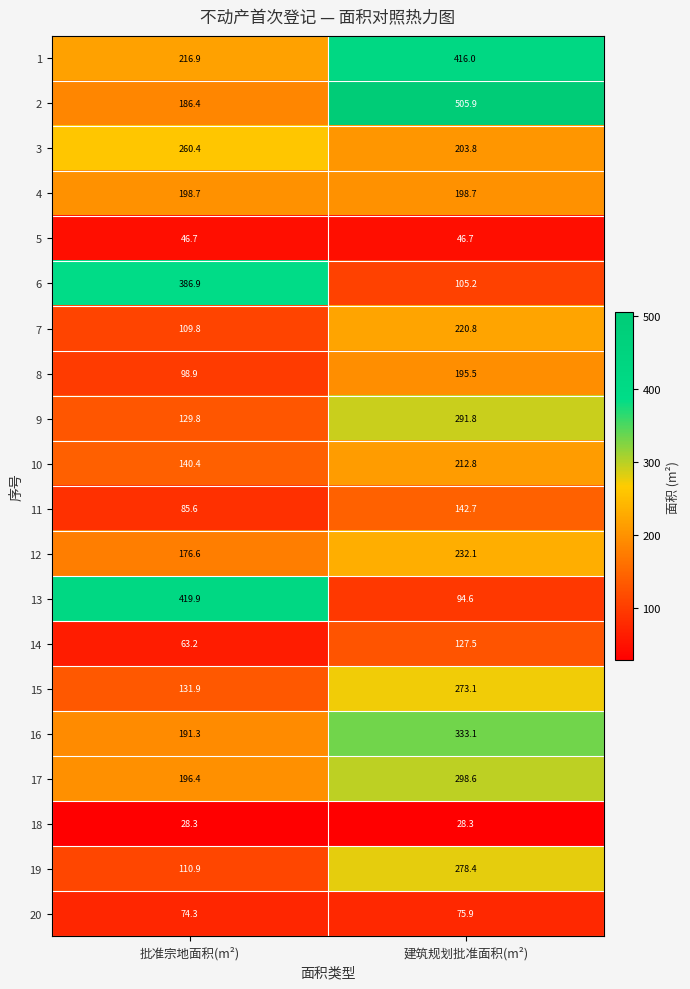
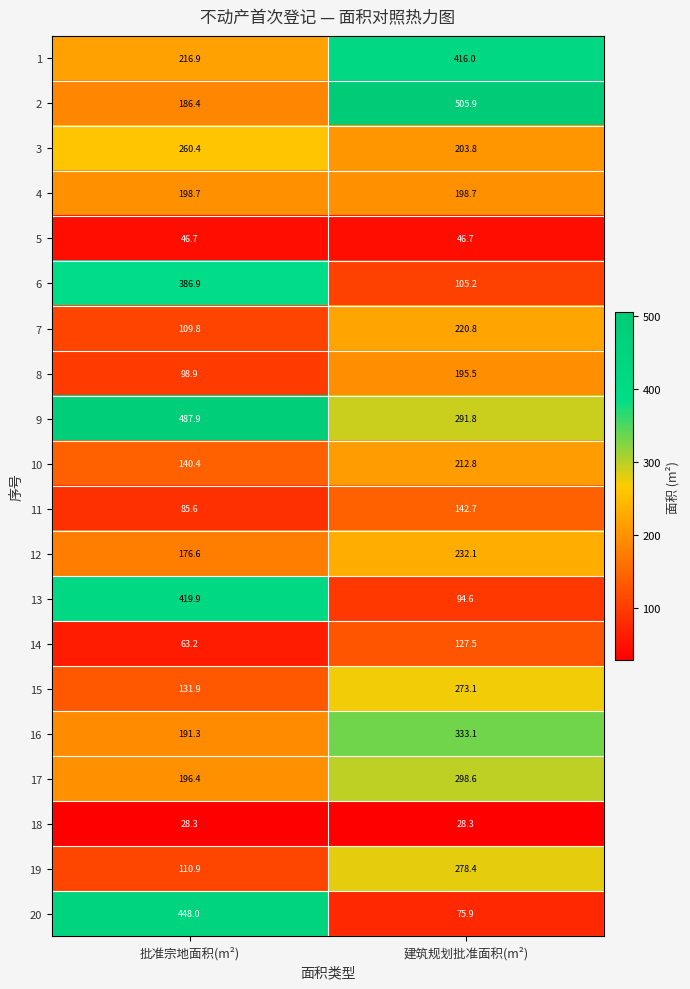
9, 批准宗地面积(m²): 129.8 -> 487.9
20, 批准宗地面积(m²): 74.3 -> 448.0
